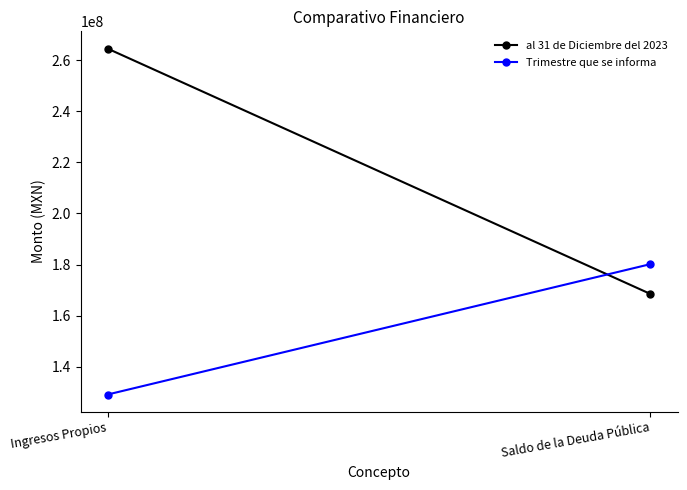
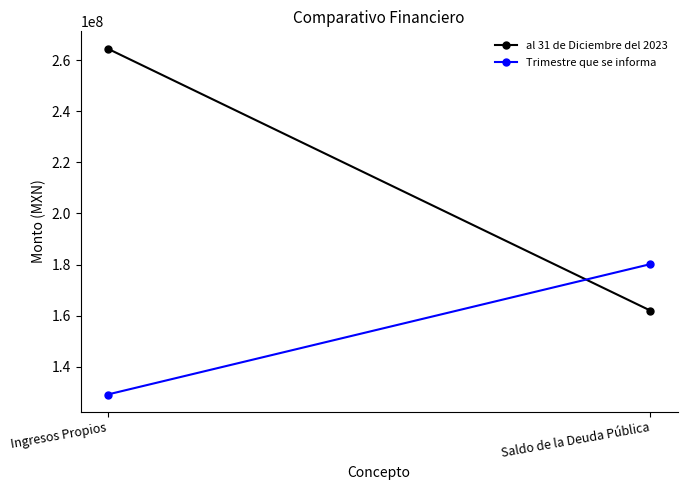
al 31 de Diciembre del 2023, Saldo de la Deuda Pública: 168000000 -> 162000000
